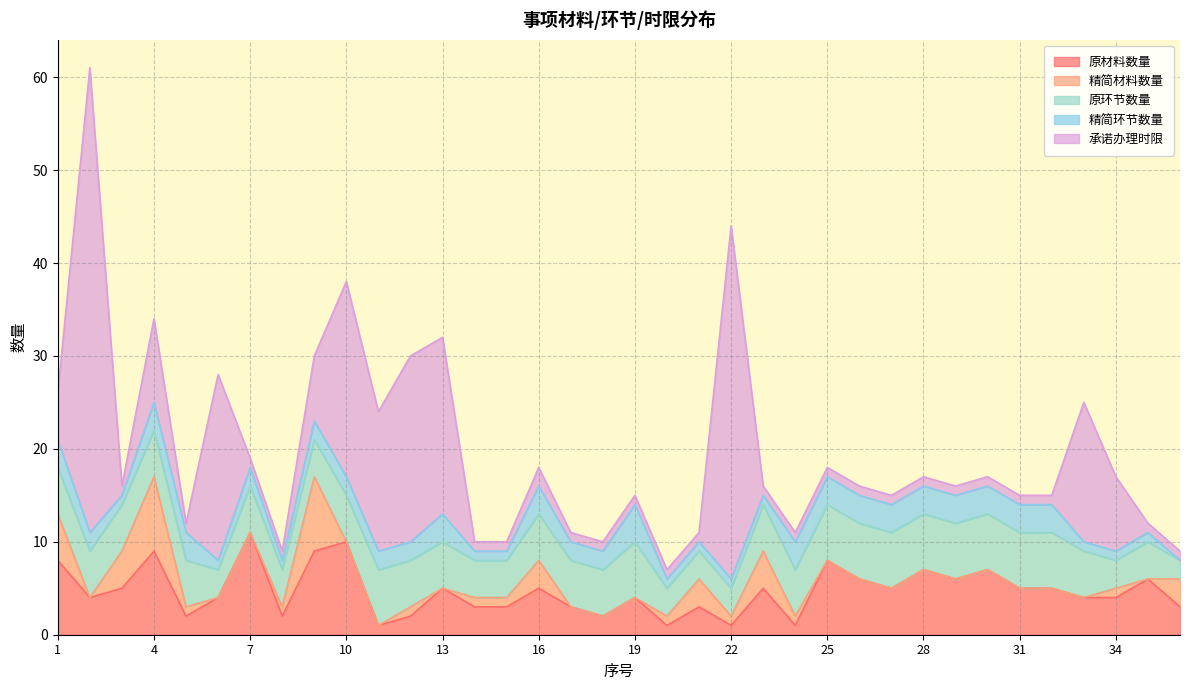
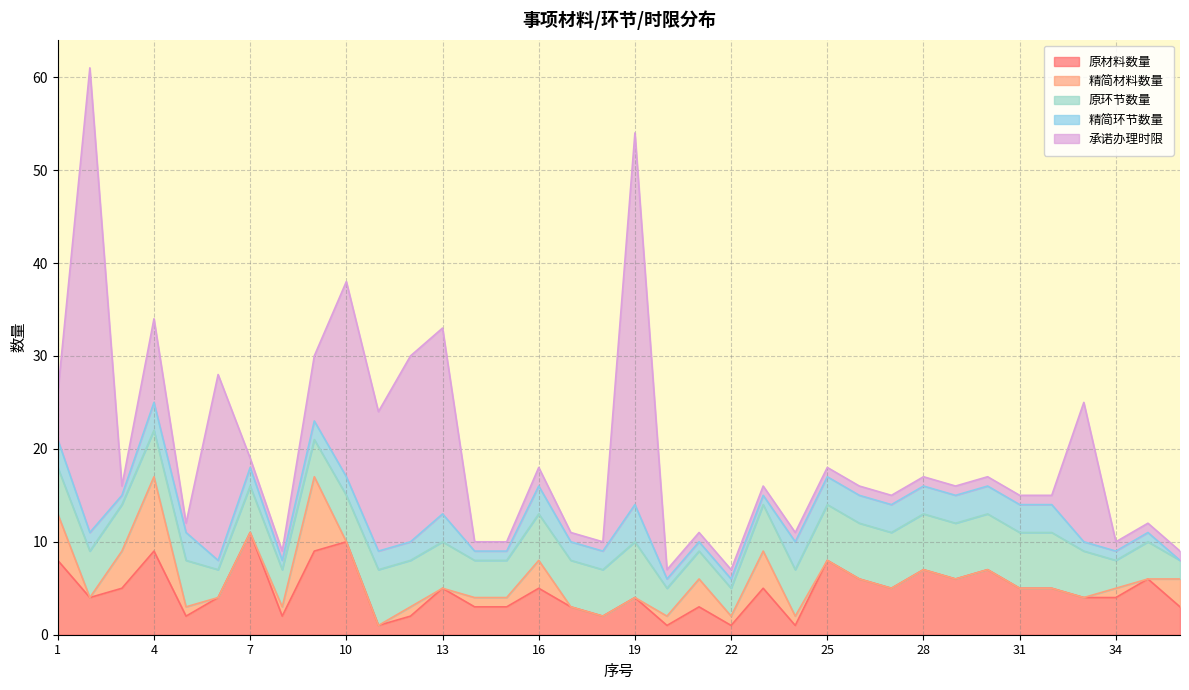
承诺办理时限, 13: 19 -> 20
承诺办理时限, 19: 1 -> 40
承诺办理时限, 22: 38 -> 1
承诺办理时限, 34: 8 -> 1
